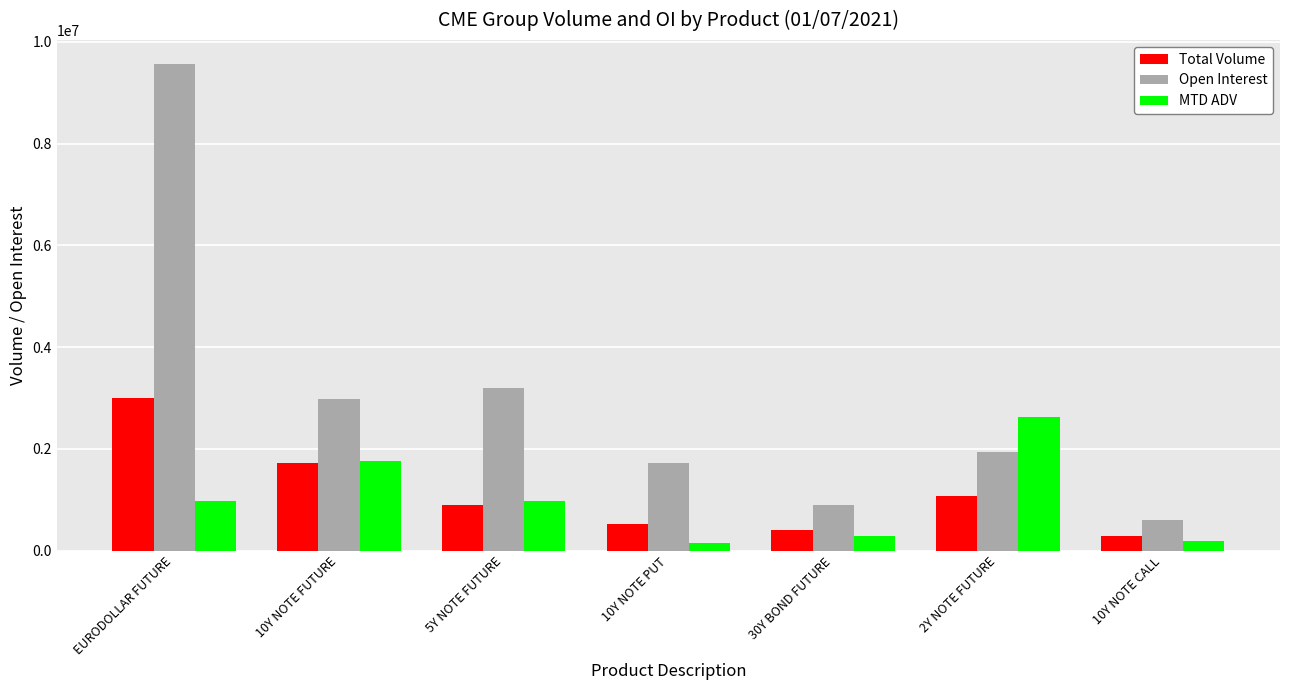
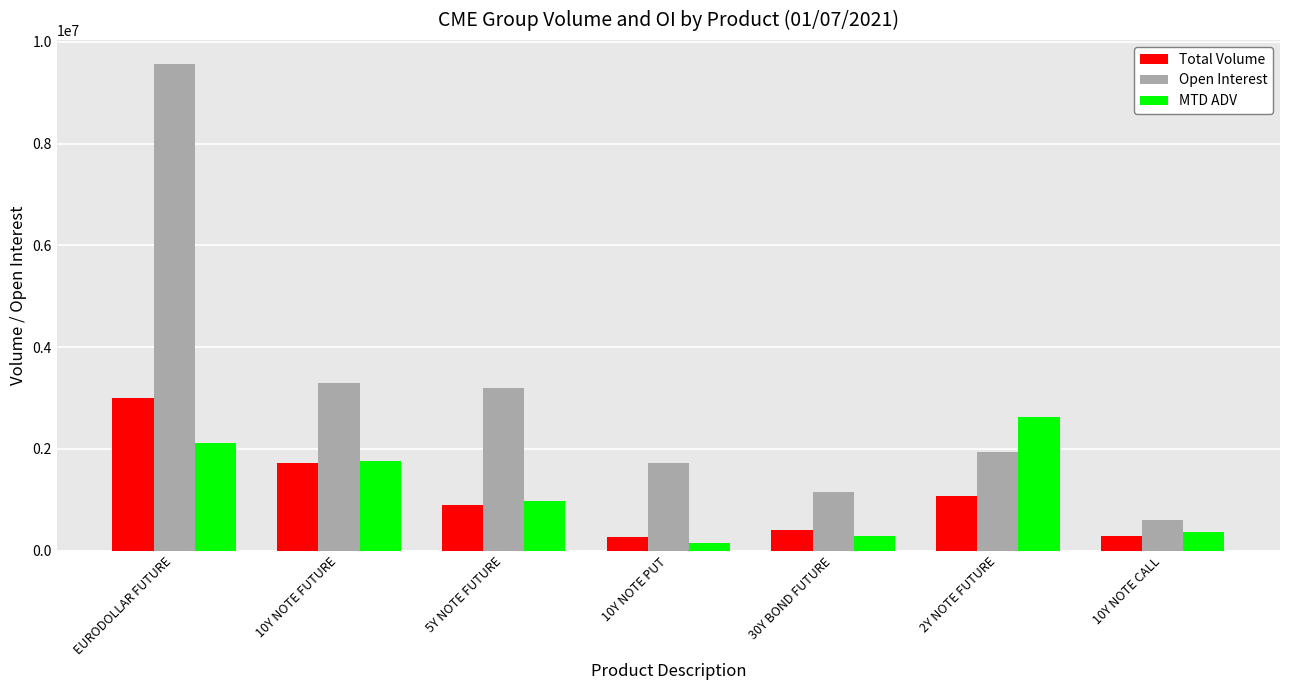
MTD ADV, EURODOLLAR FUTURE: 1000000 -> 2100000
Open Interest, 10Y NOTE FUTURE: 3000000 -> 3300000
Total Volume, 10Y NOTE PUT: 500000 -> 300000
Open Interest, 30Y BOND FUTURE: 900000 -> 1200000
MTD ADV, 10Y NOTE CALL: 200000 -> 400000
